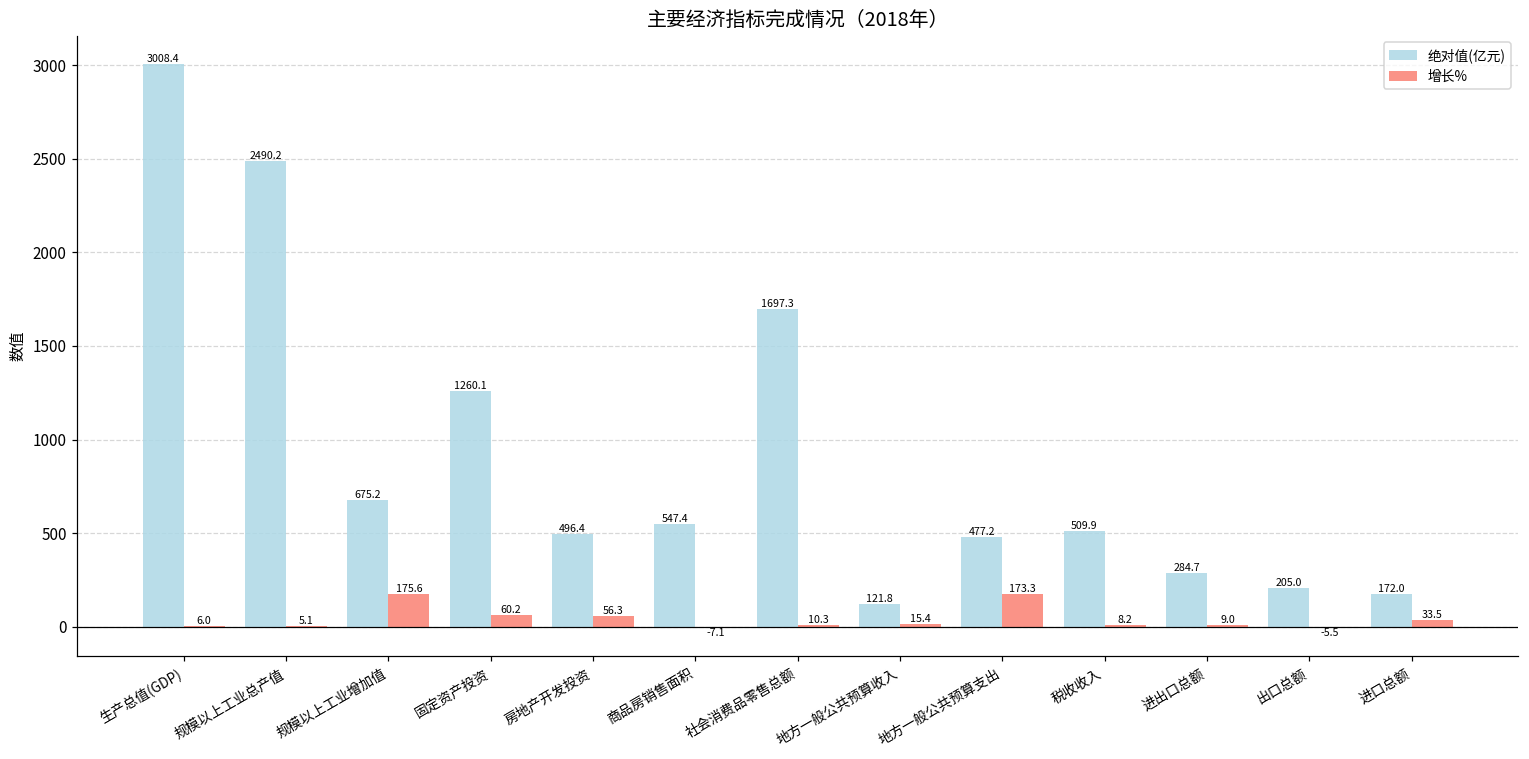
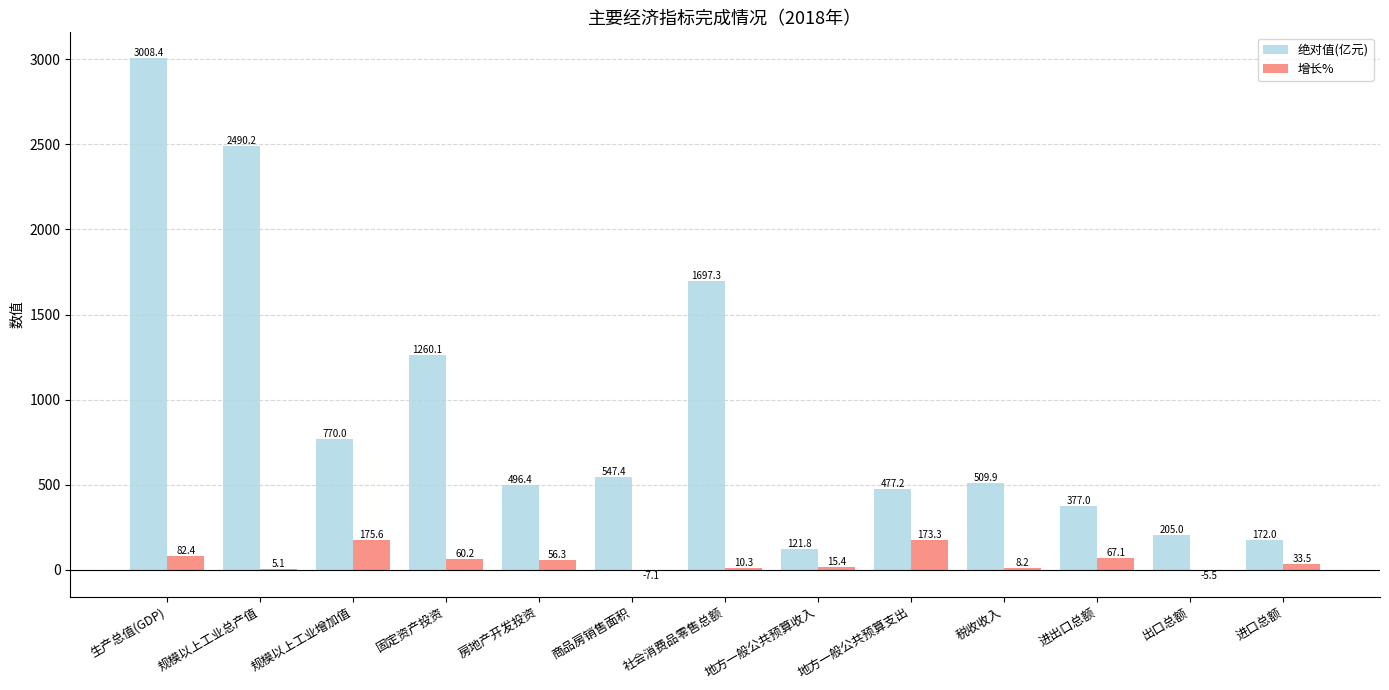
增长%, 生产总值(GDP): 6.0 -> 82.4
绝对值(亿元), 规模以上工业增加值: 675.2 -> 770.0
绝对值(亿元), 进出口总额: 284.7 -> 377.0
增长%, 进出口总额: 9.0 -> 67.1
